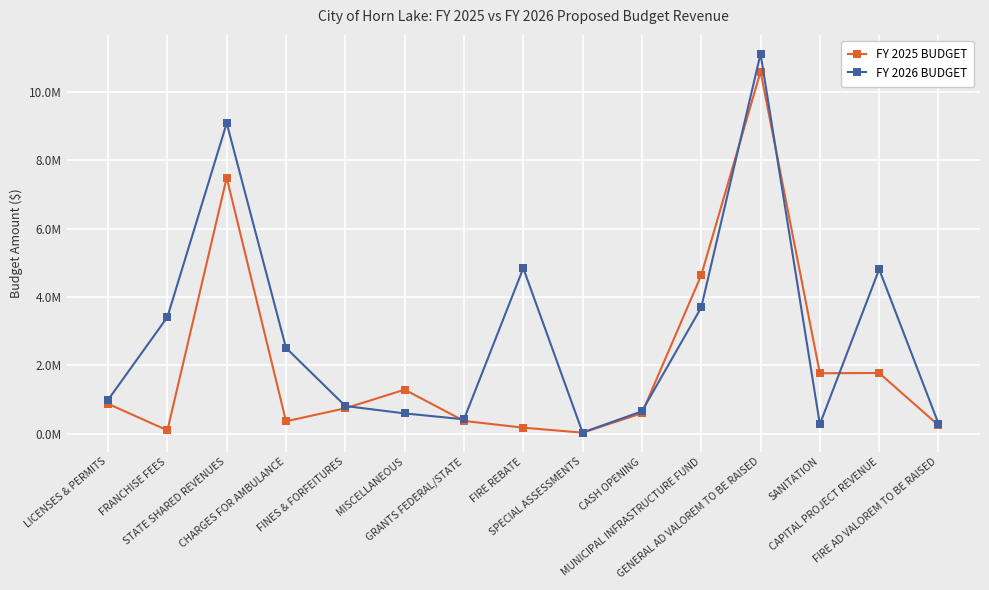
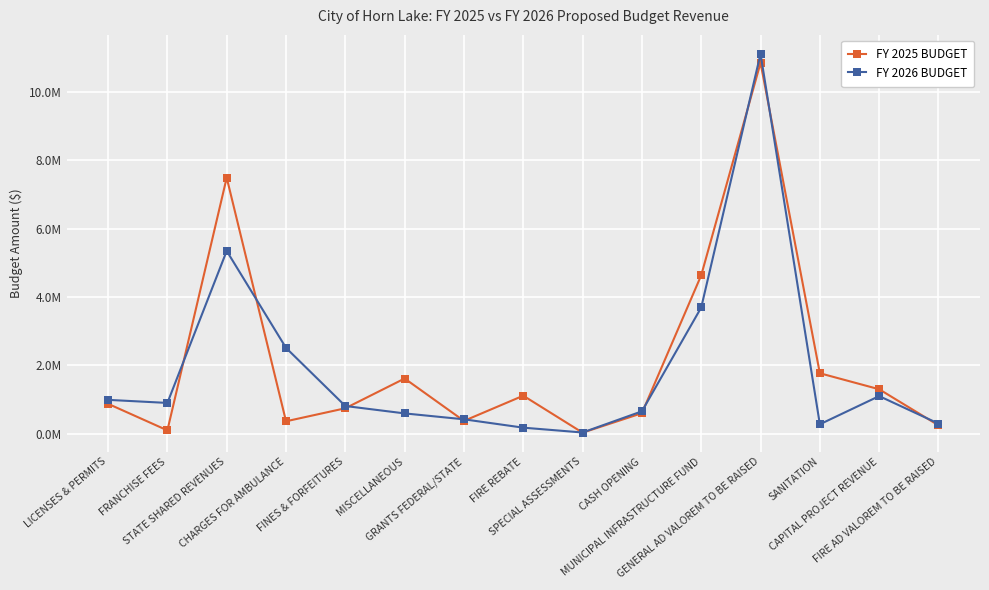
FY 2026 BUDGET, FRANCHISE FEES: 3400000 -> 900000
FY 2026 BUDGET, STATE SHARED REVENUES: 9100000 -> 5300000
FY 2025 BUDGET, MISCELLANEOUS: 1300000 -> 1600000
FY 2025 BUDGET, FIRE REBATE: 200000 -> 1100000
FY 2026 BUDGET, FIRE REBATE: 4800000 -> 200000
FY 2025 BUDGET, GENERAL AD VALOREM TO BE RAISED: 10600000 -> 10800000
FY 2025 BUDGET, CAPITAL PROJECT REVENUE: 1800000 -> 1300000
FY 2026 BUDGET, CAPITAL PROJECT REVENUE: 4800000 -> 1100000
